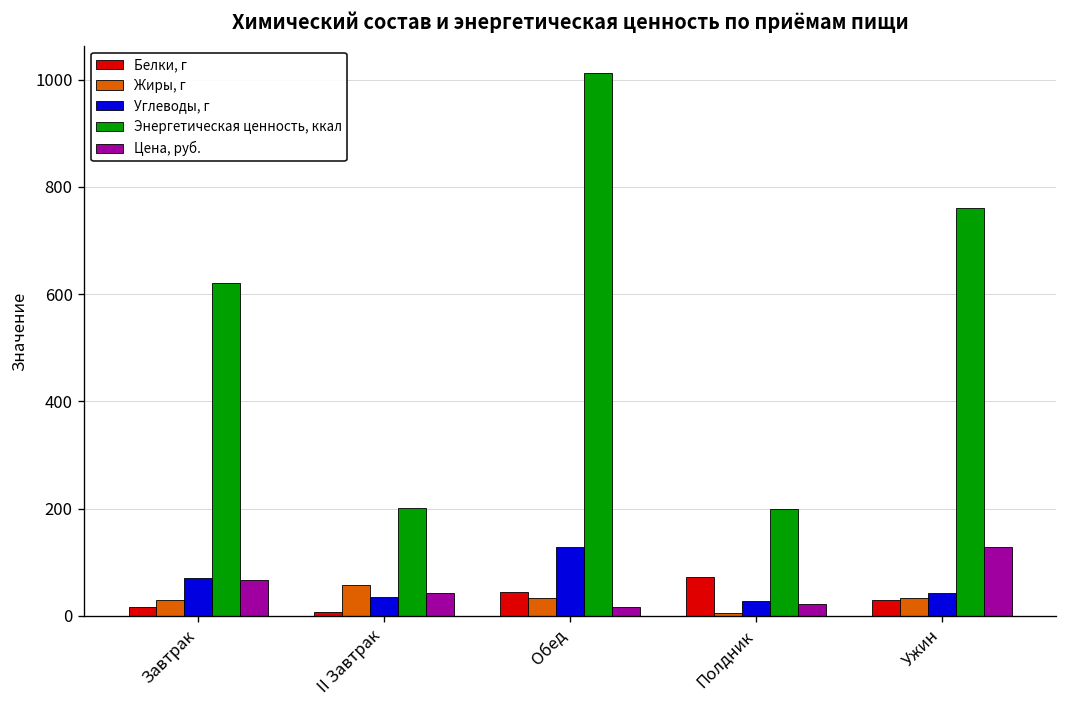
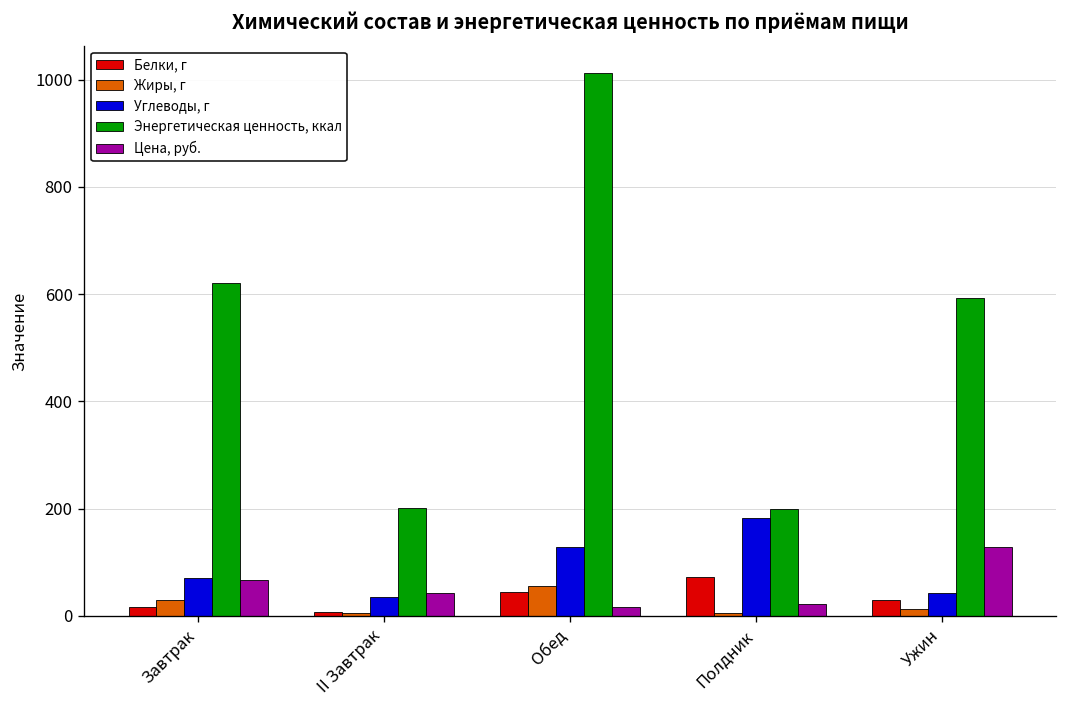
Жиры, г, II Завтрак: 60 -> 10
Жиры, г, Обед: 30 -> 60
Углеводы, г, Полдник: 30 -> 180
Жиры, г, Ужин: 30 -> 10
Энергетическая ценность, ккал, Ужин: 760 -> 590
